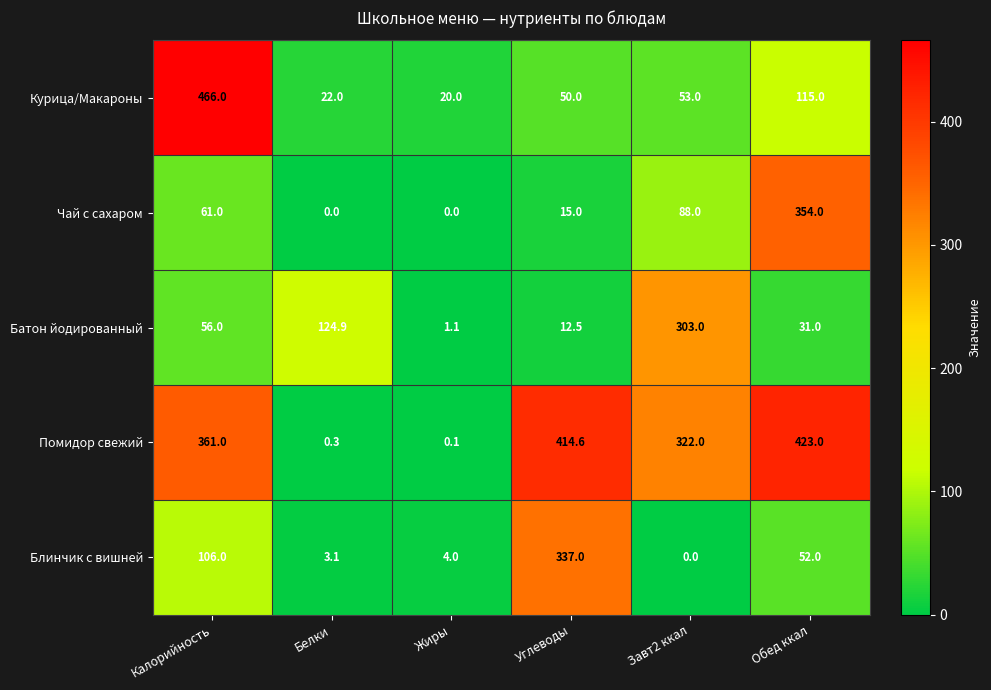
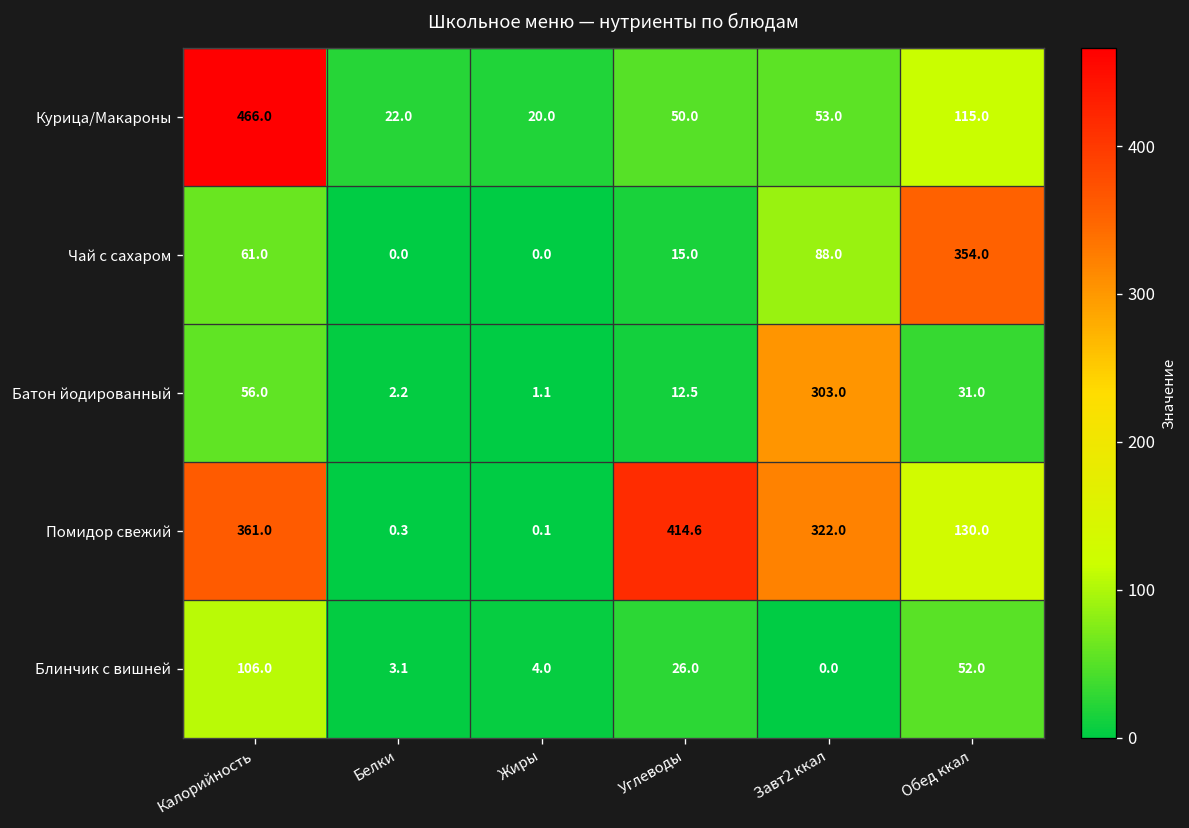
Батон йодированный, Белки: 124.9 -> 2.2
Помидор свежий, Обед ккал: 423.0 -> 130.0
Блинчик с вишней, Углеводы: 337.0 -> 26.0
